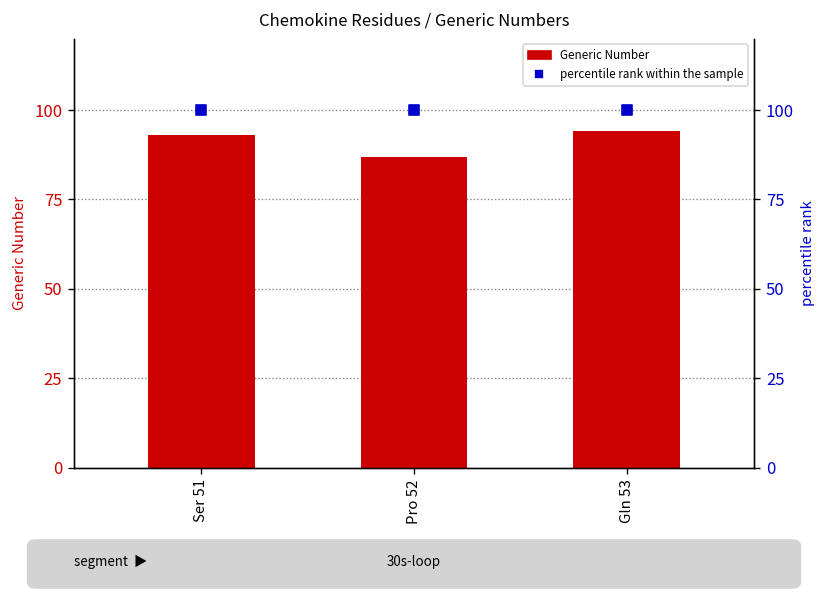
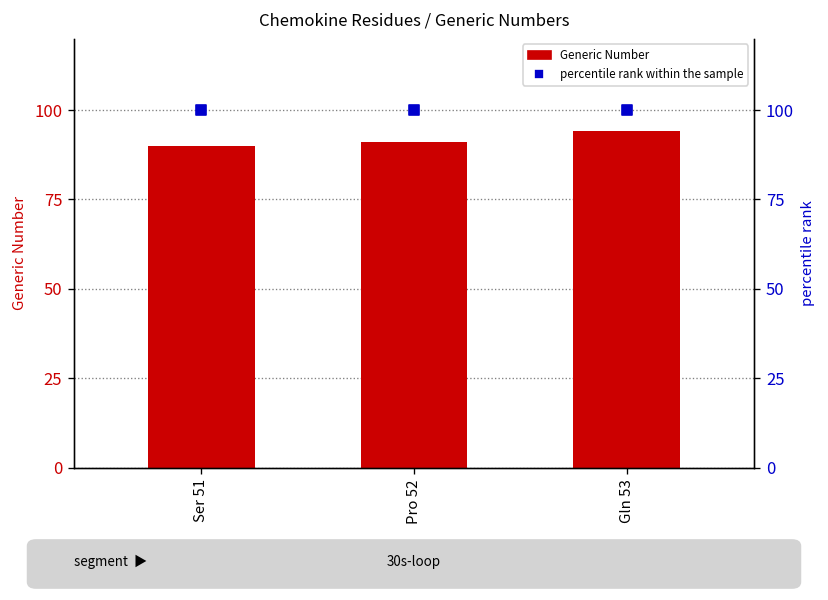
Generic Number, Ser 51: 93 -> 90
Generic Number, Pro 52: 87 -> 91
